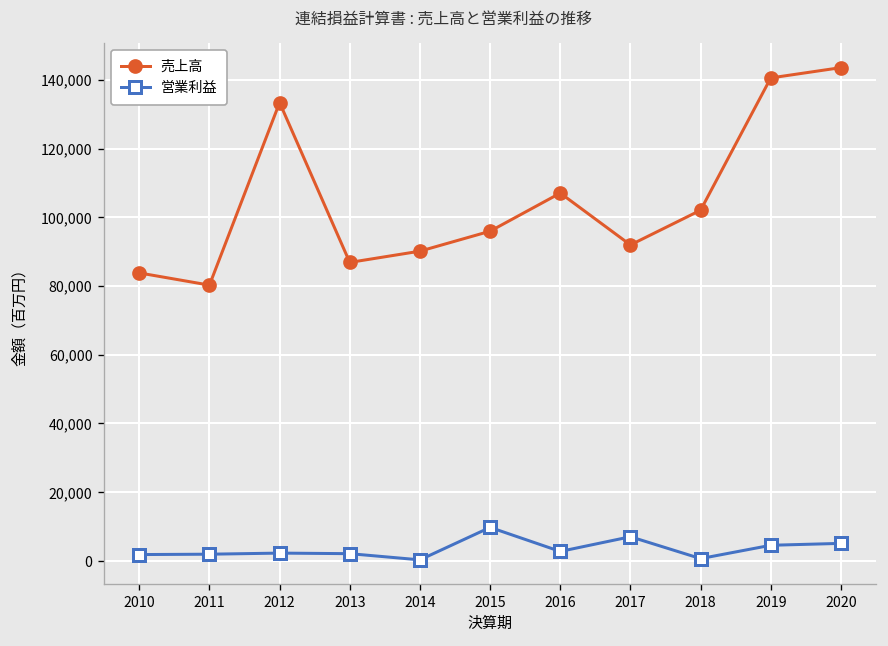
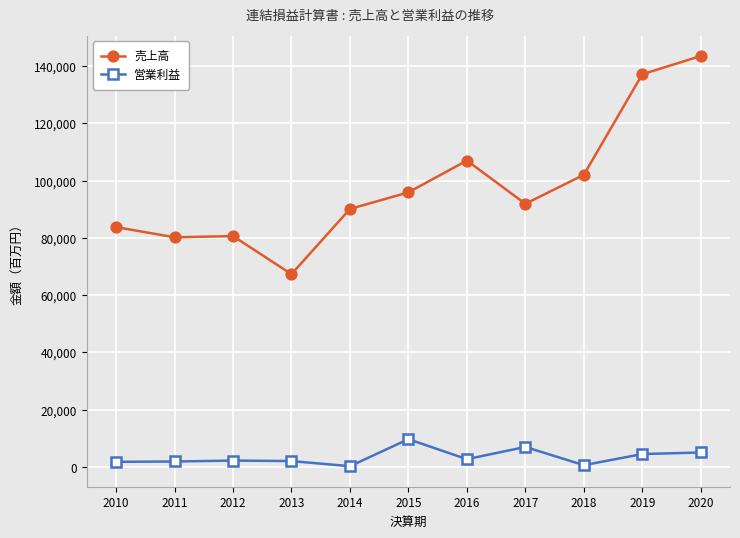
売上高, 2012: 133,000 -> 81,000
売上高, 2013: 87,000 -> 67,000
売上高, 2019: 141,000 -> 137,000
